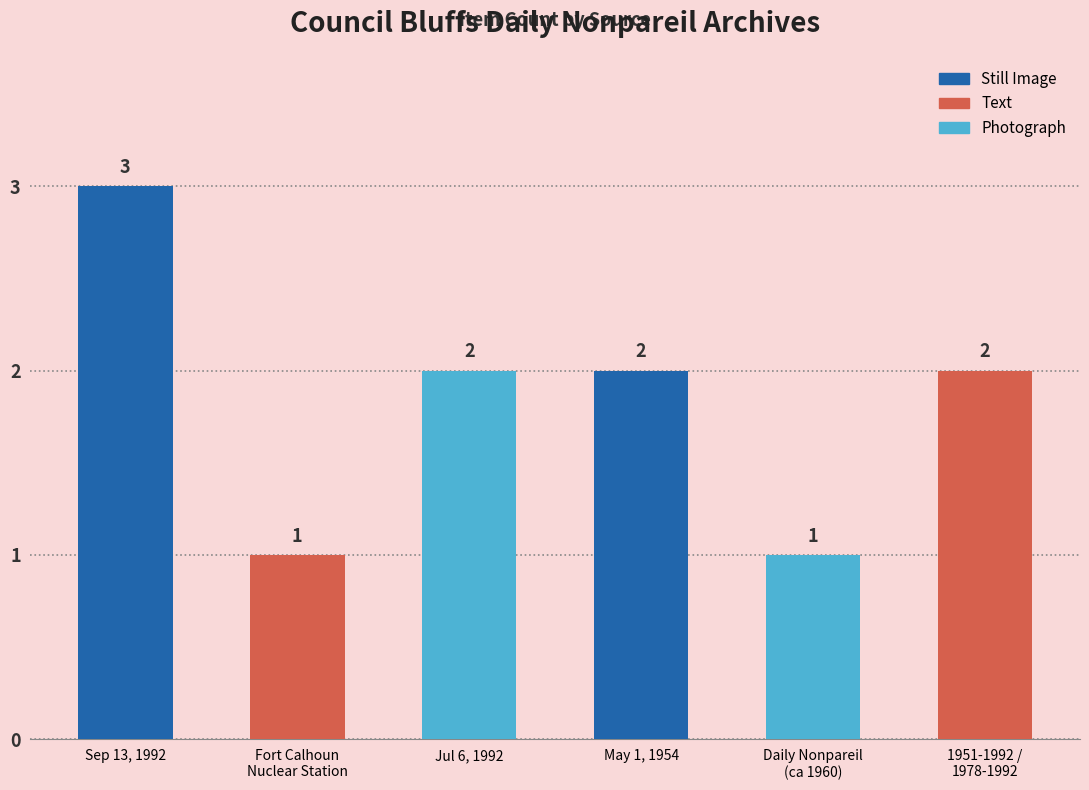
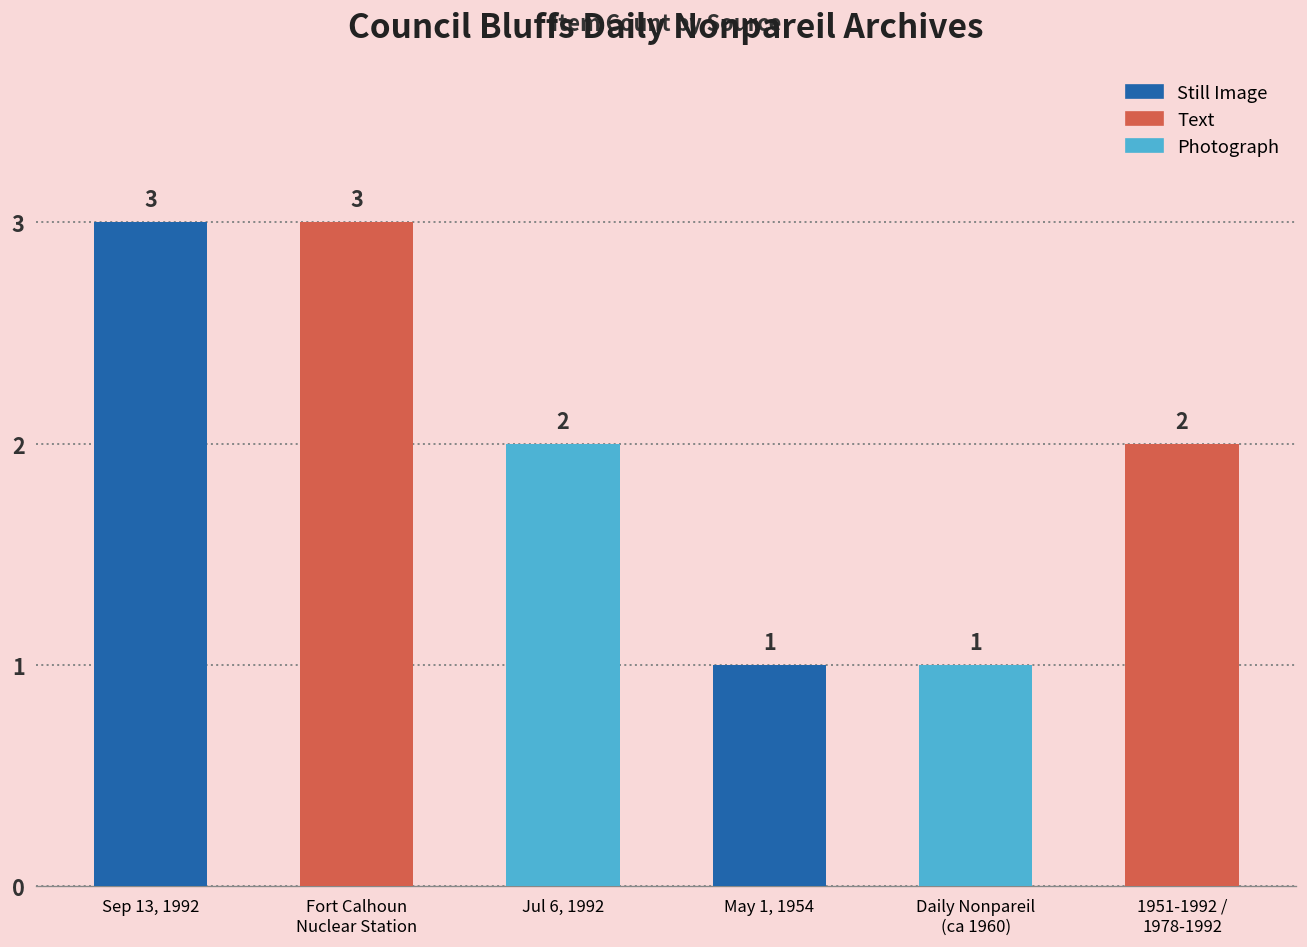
Fort Calhoun Nuclear Station: 1 -> 3
May 1, 1954: 2 -> 1
